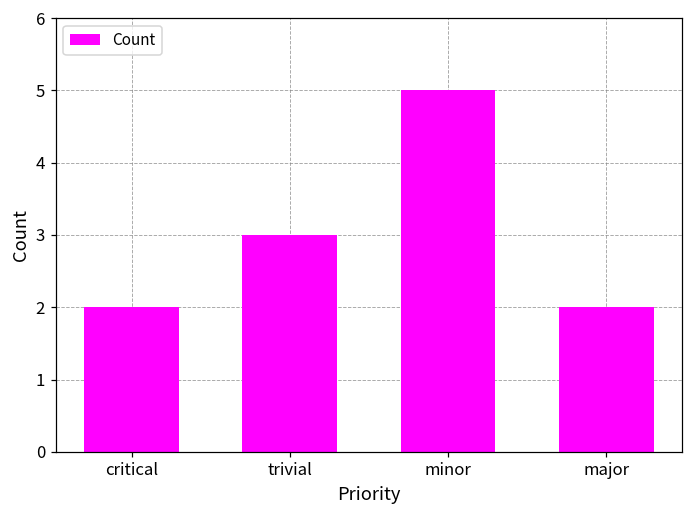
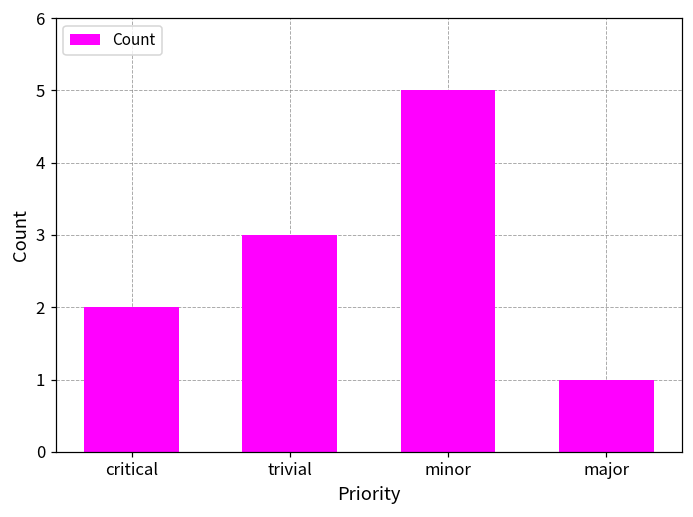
major: 2 -> 1
